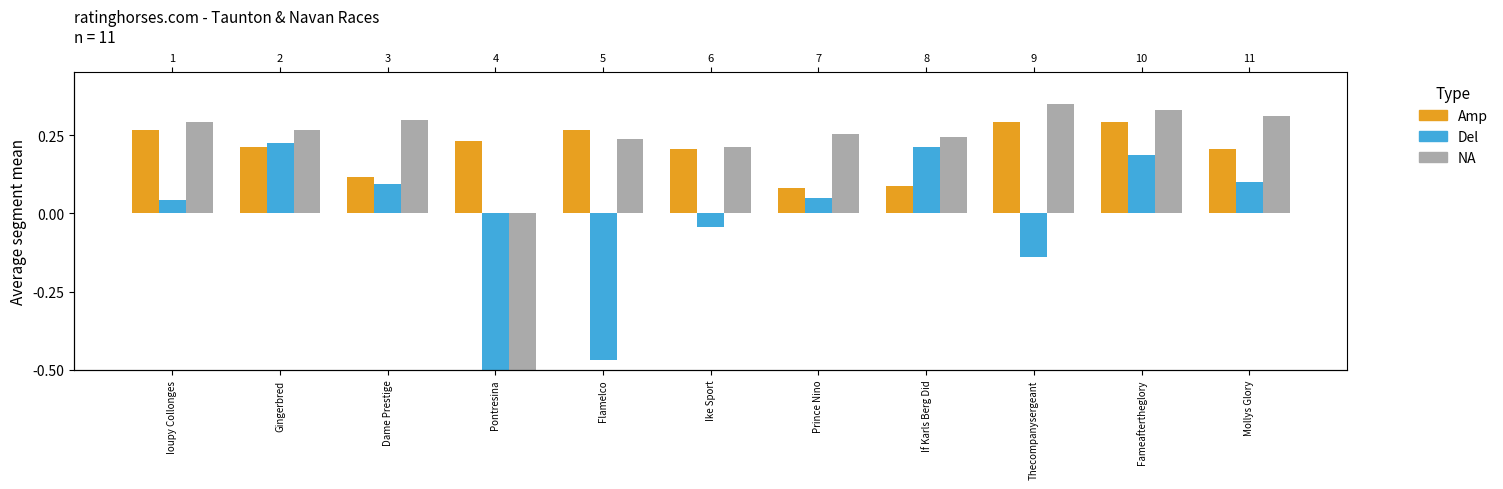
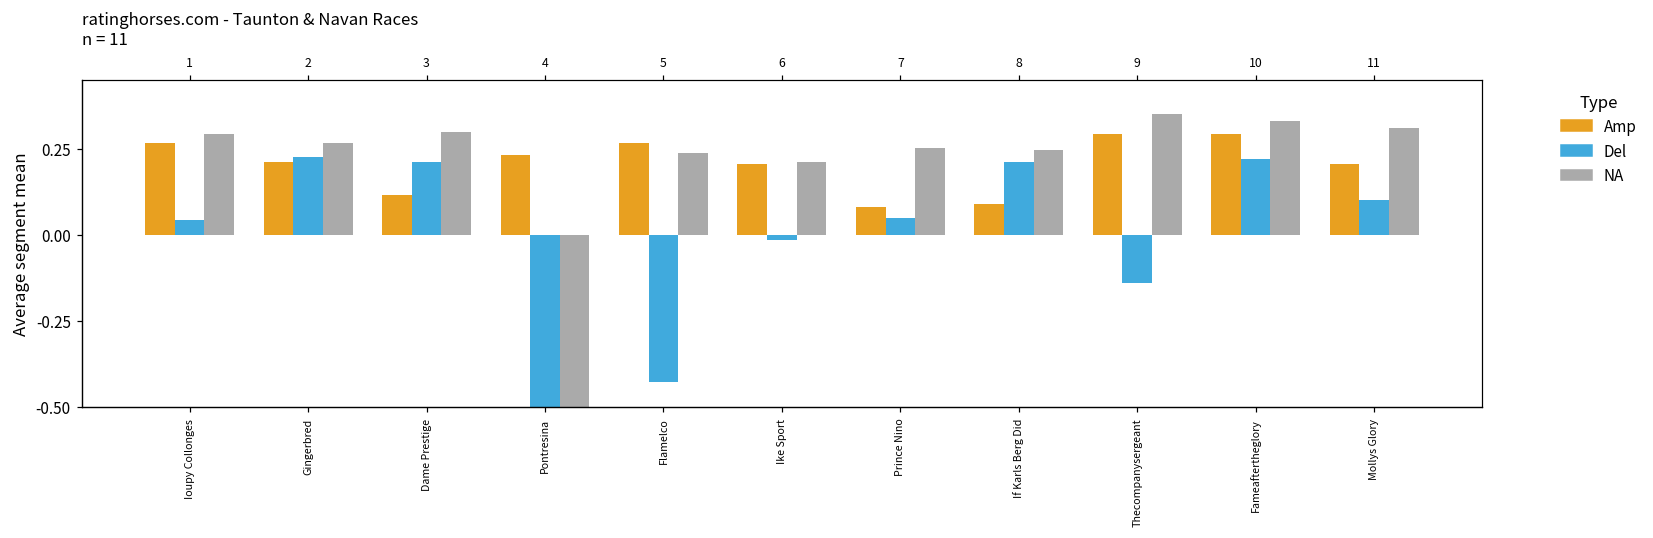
Del, Dame Prestige: 0.09 -> 0.21
Del, Flamelco: -0.47 -> -0.43
Del, Ike Sport: -0.04 -> -0.02
Del, Fameaftertheglory: 0.19 -> 0.22
